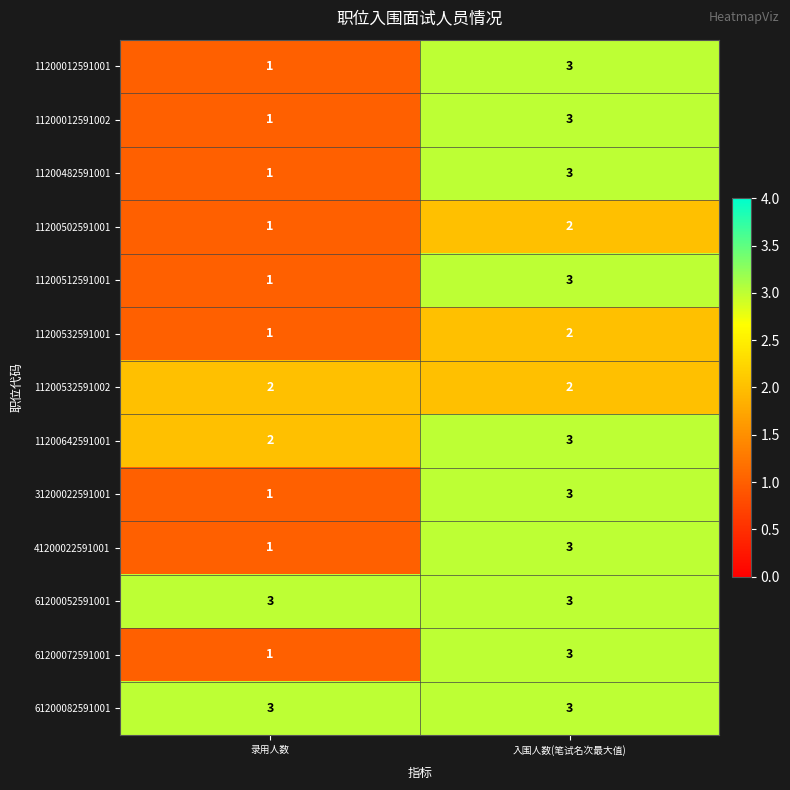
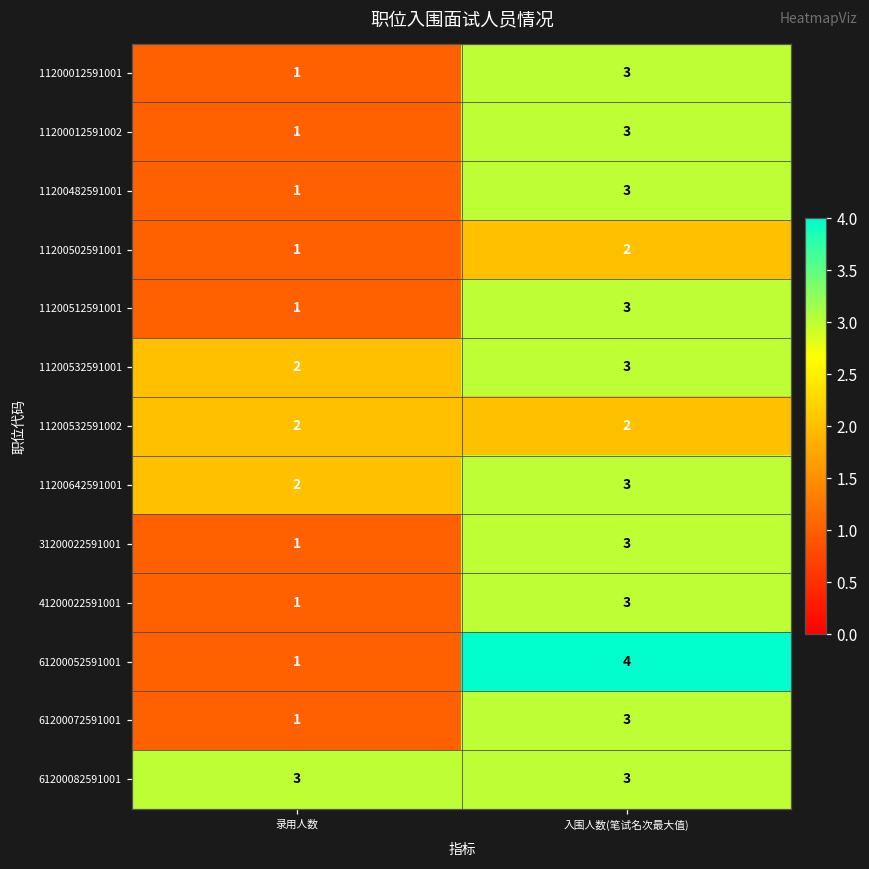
11200532591001, 录用人数: 1 -> 2
11200532591001, 入围人数(笔试名次最大值): 2 -> 3
61200052591001, 录用人数: 3 -> 1
61200052591001, 入围人数(笔试名次最大值): 3 -> 4
